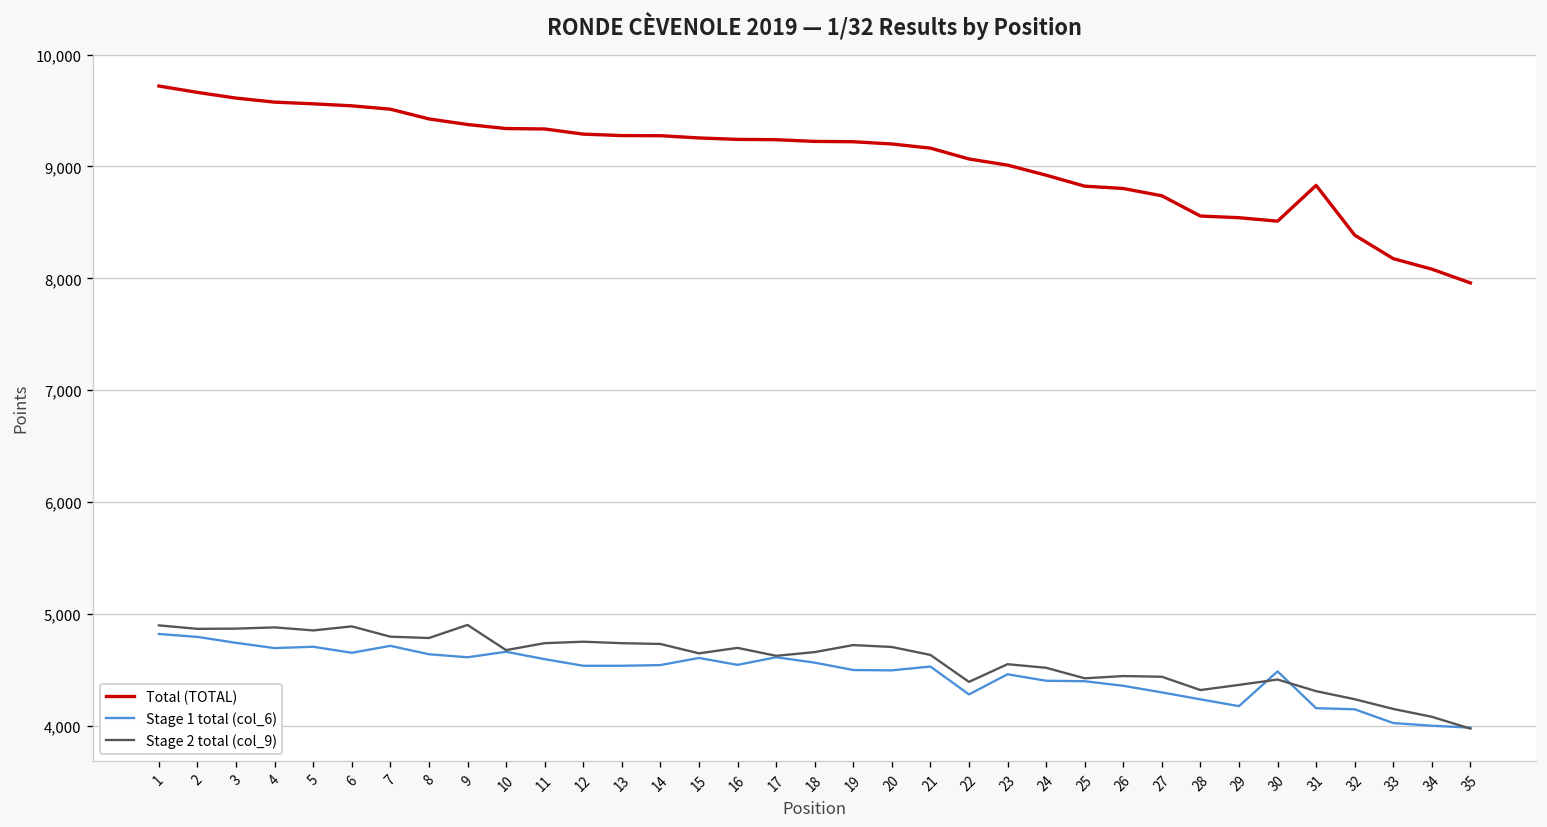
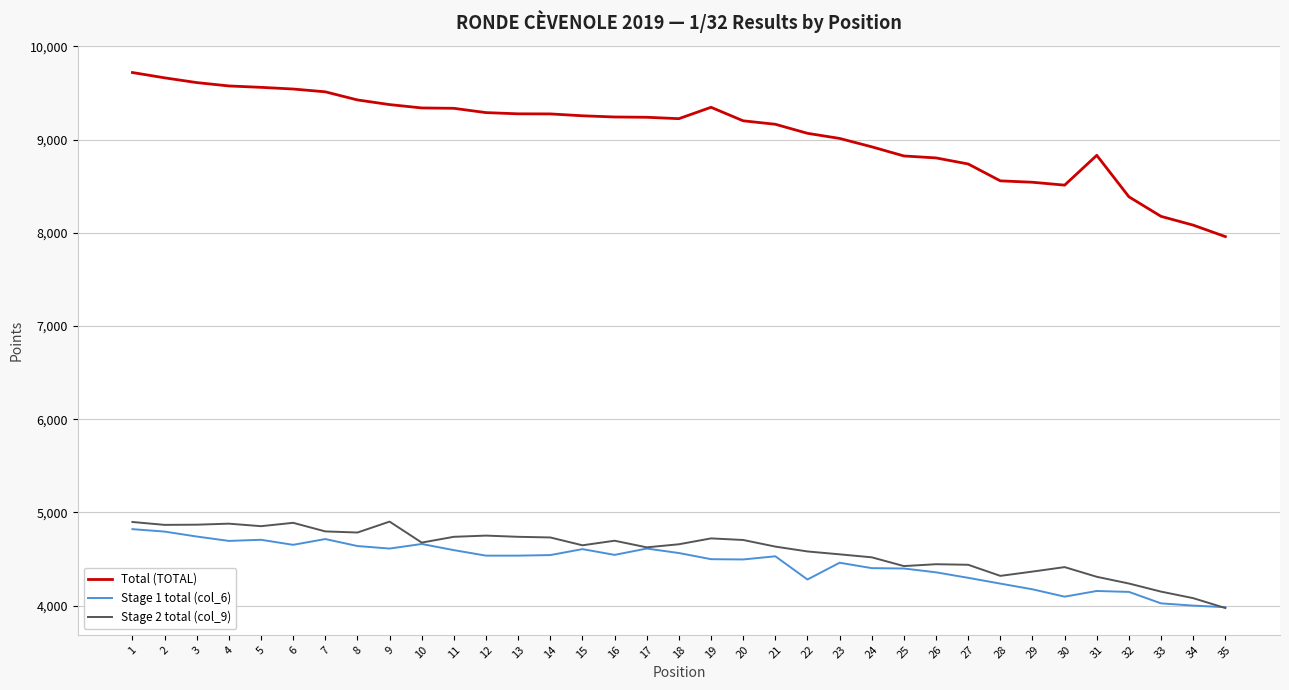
Total (TOTAL), 19: 9,200 -> 9,300
Stage 2 total (col_9), 22: 4,400 -> 4,600
Stage 1 total (col_6), 30: 4,500 -> 4,100
